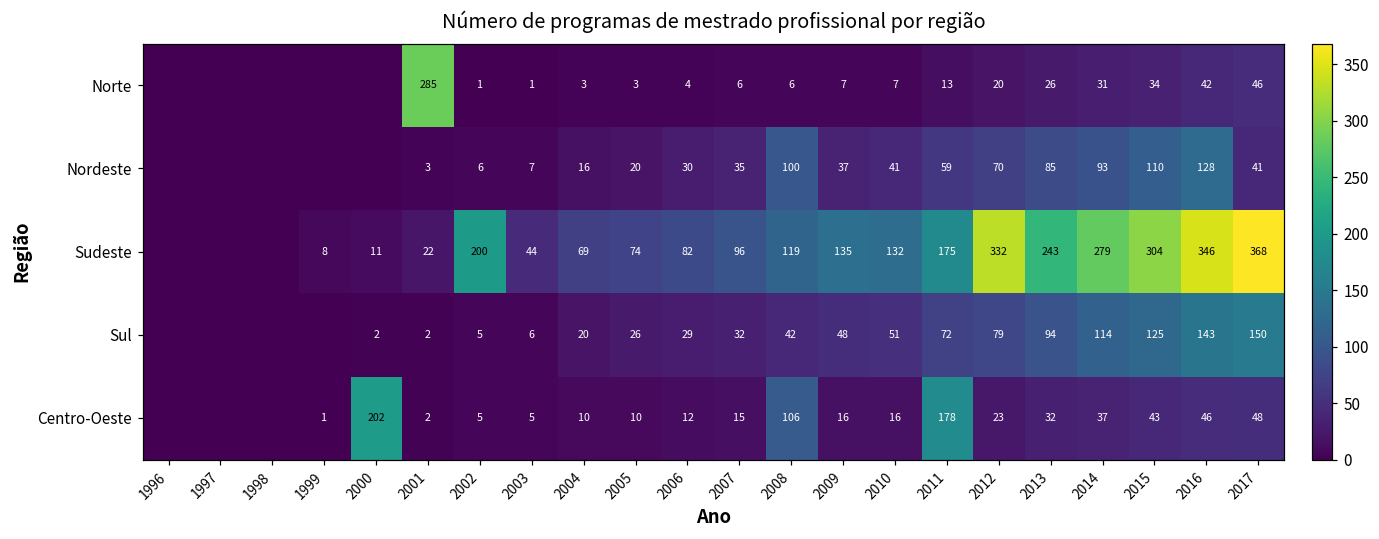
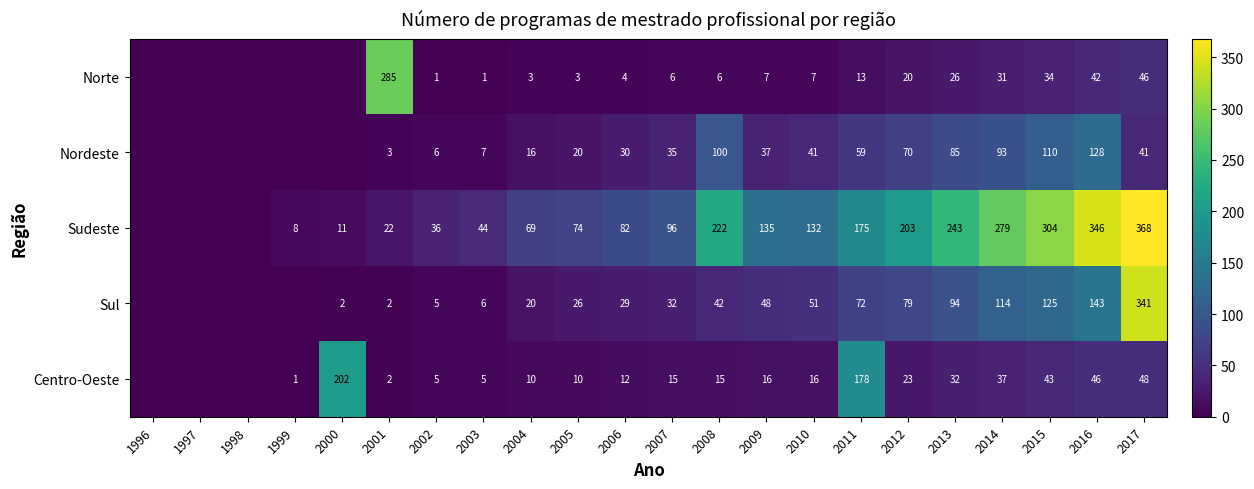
Sudeste, 2002: 200 -> 36
Sudeste, 2008: 119 -> 222
Sudeste, 2012: 332 -> 203
Sul, 2017: 150 -> 341
Centro-Oeste, 2008: 106 -> 15
